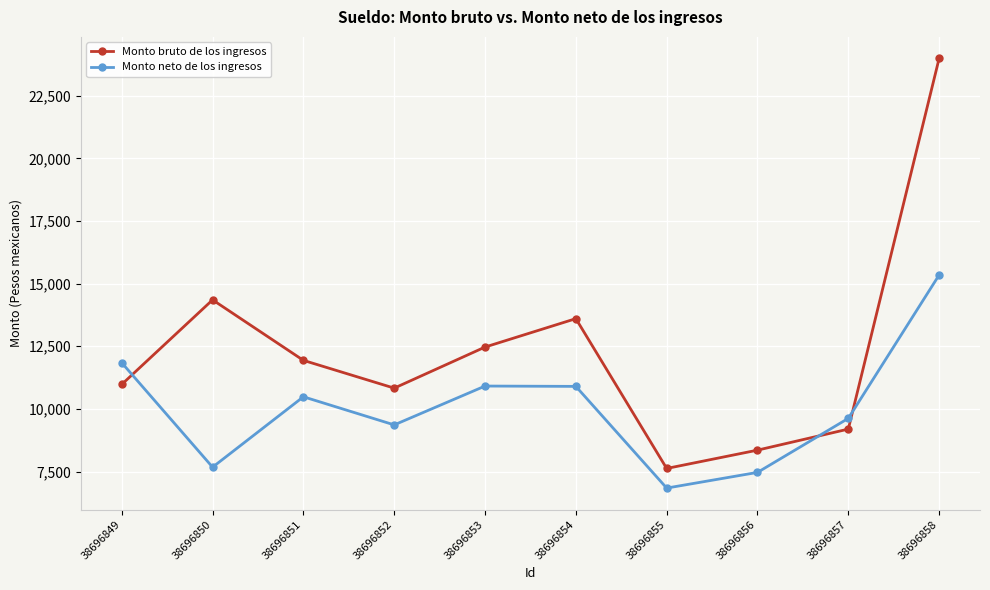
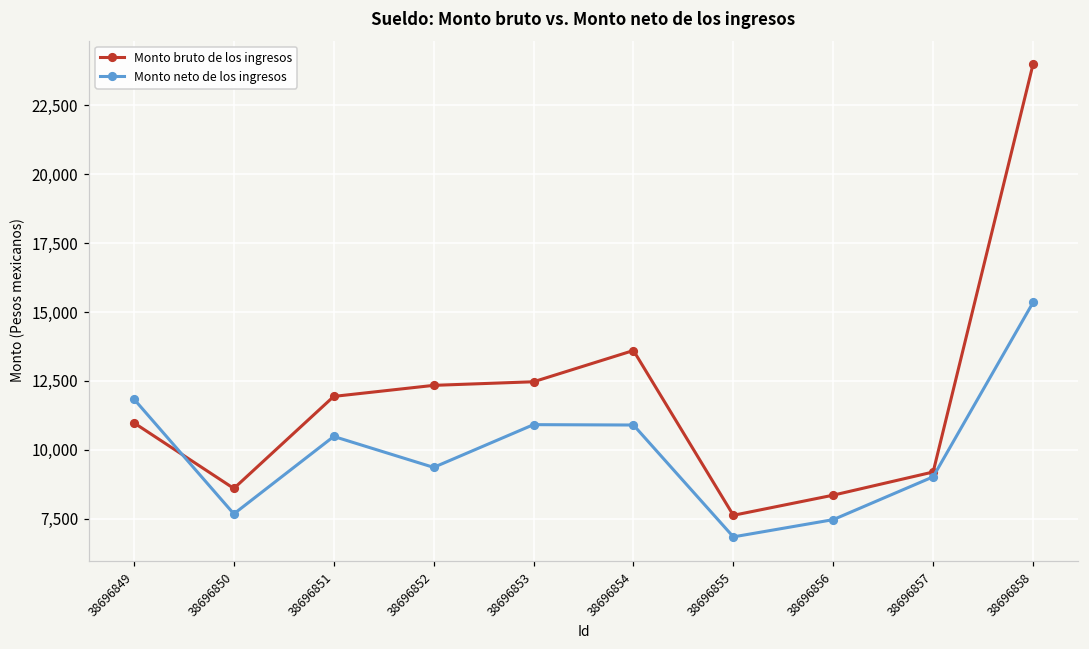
Monto bruto de los ingresos, 38696850: 14,400 -> 8,600
Monto bruto de los ingresos, 38696852: 10,800 -> 12,300
Monto neto de los ingresos, 38696857: 9,600 -> 9,000
